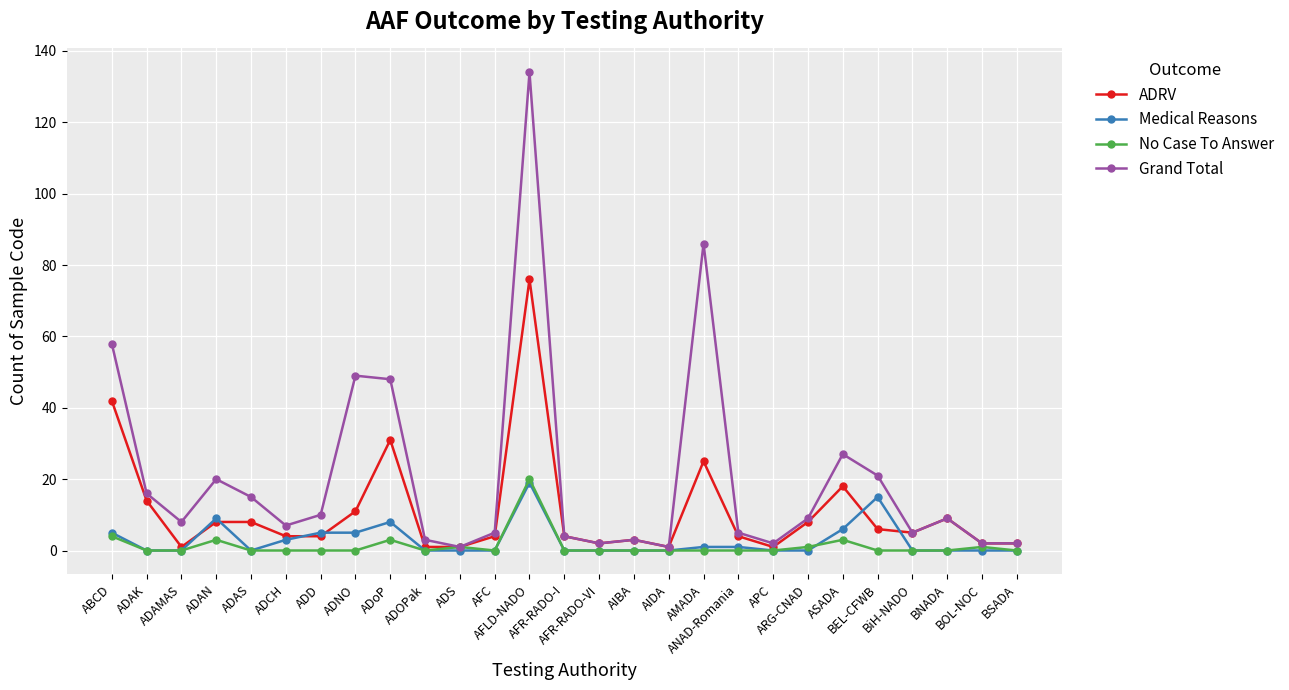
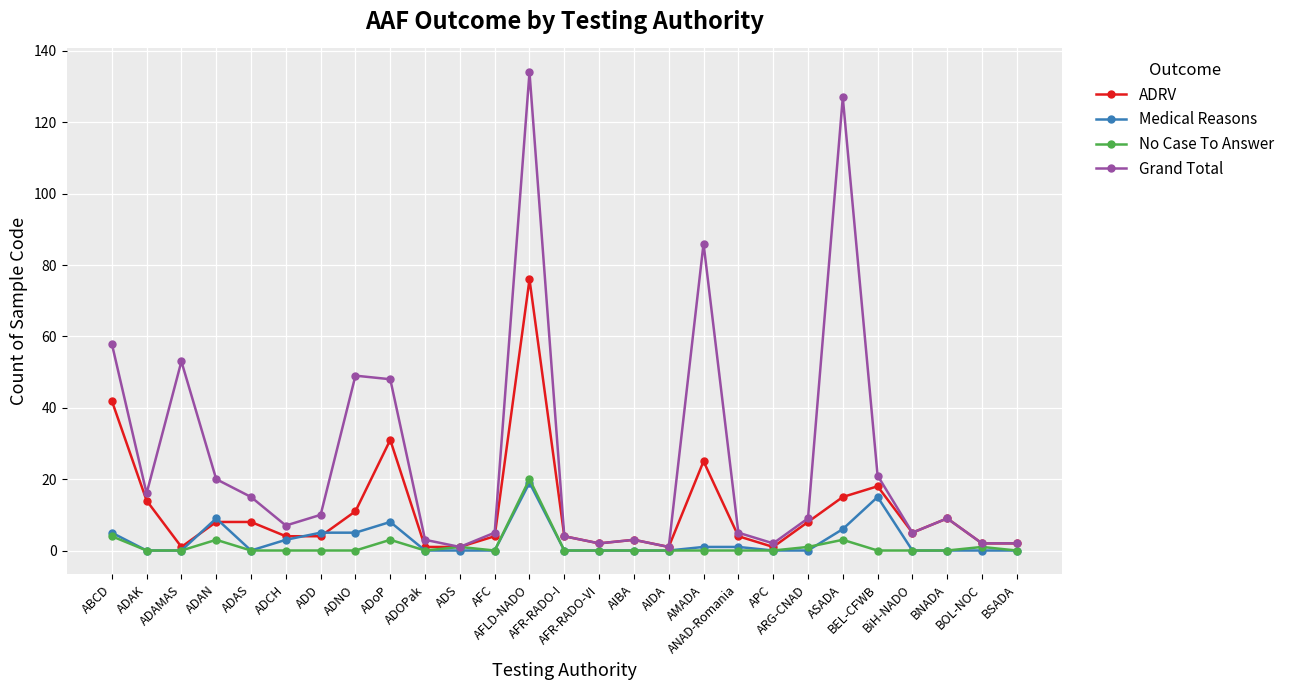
Grand Total, ADAMAS: 8 -> 53
ADRV, ASADA: 18 -> 15
Grand Total, ASADA: 27 -> 127
ADRV, BEL-CFWB: 6 -> 18
